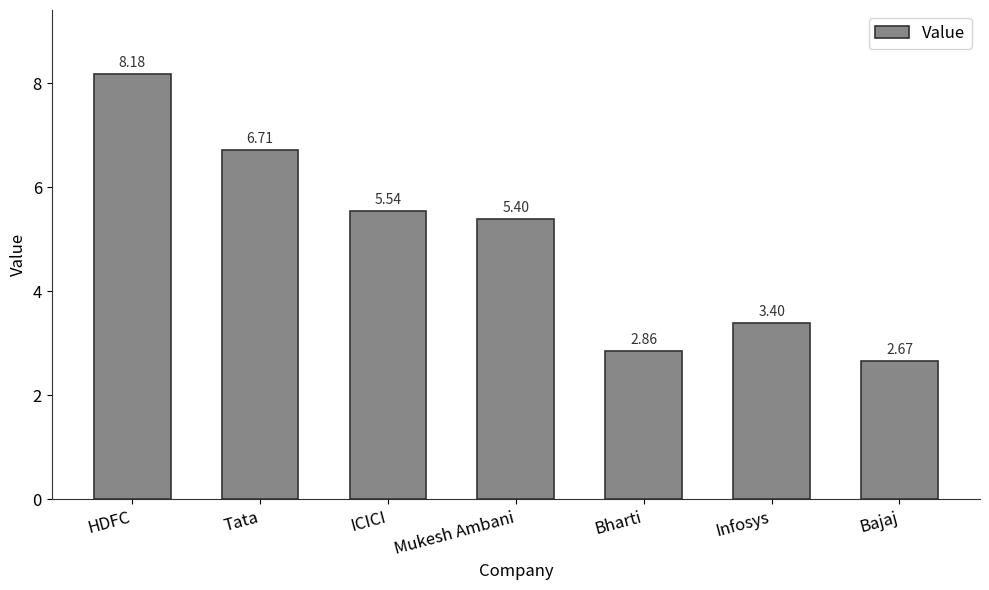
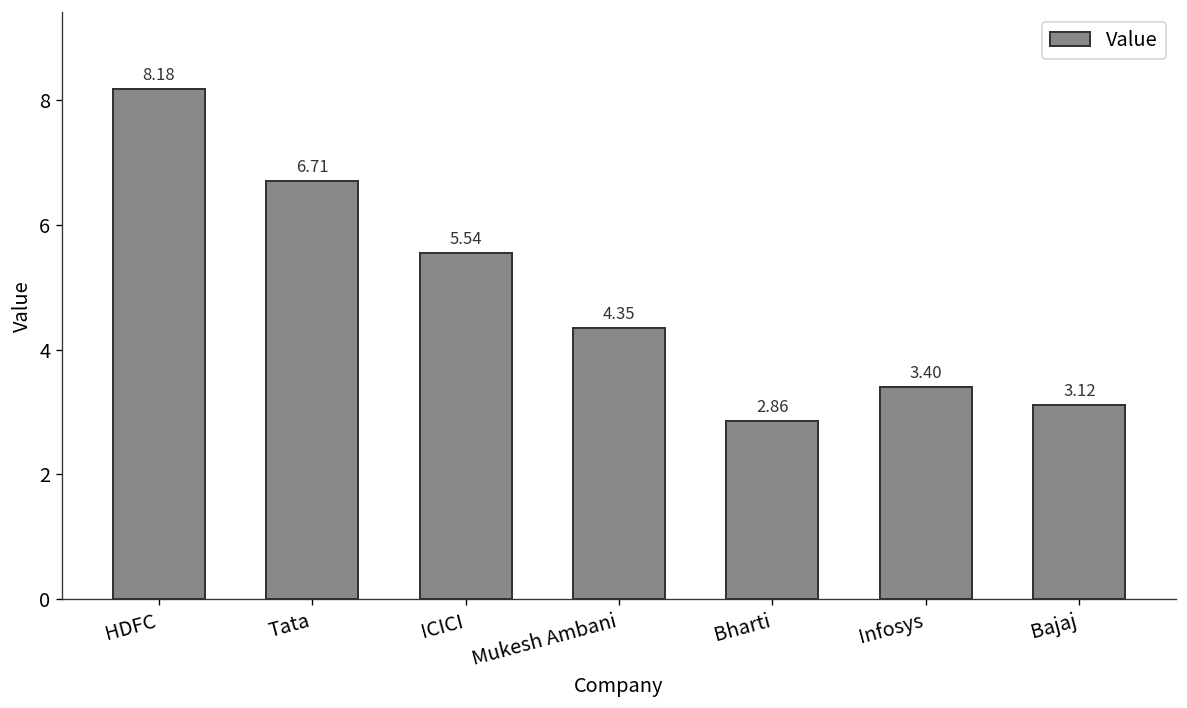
Mukesh Ambani: 5.40 -> 4.35
Bajaj: 2.67 -> 3.12
